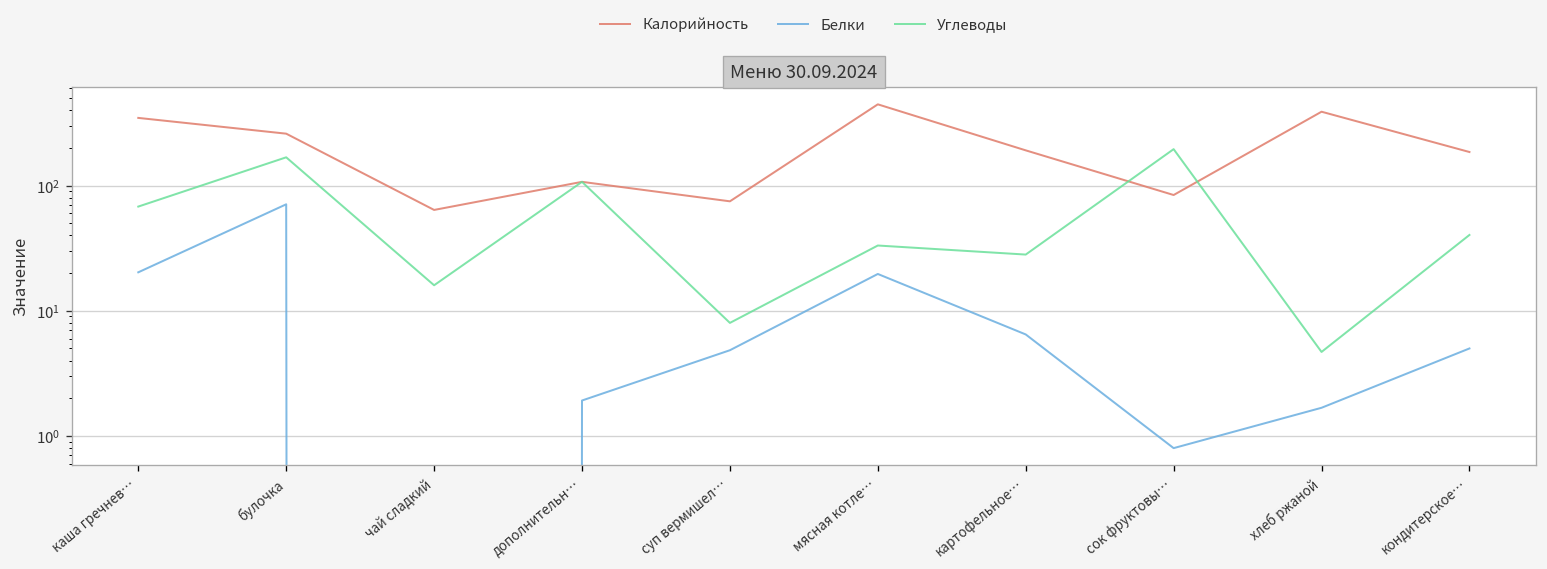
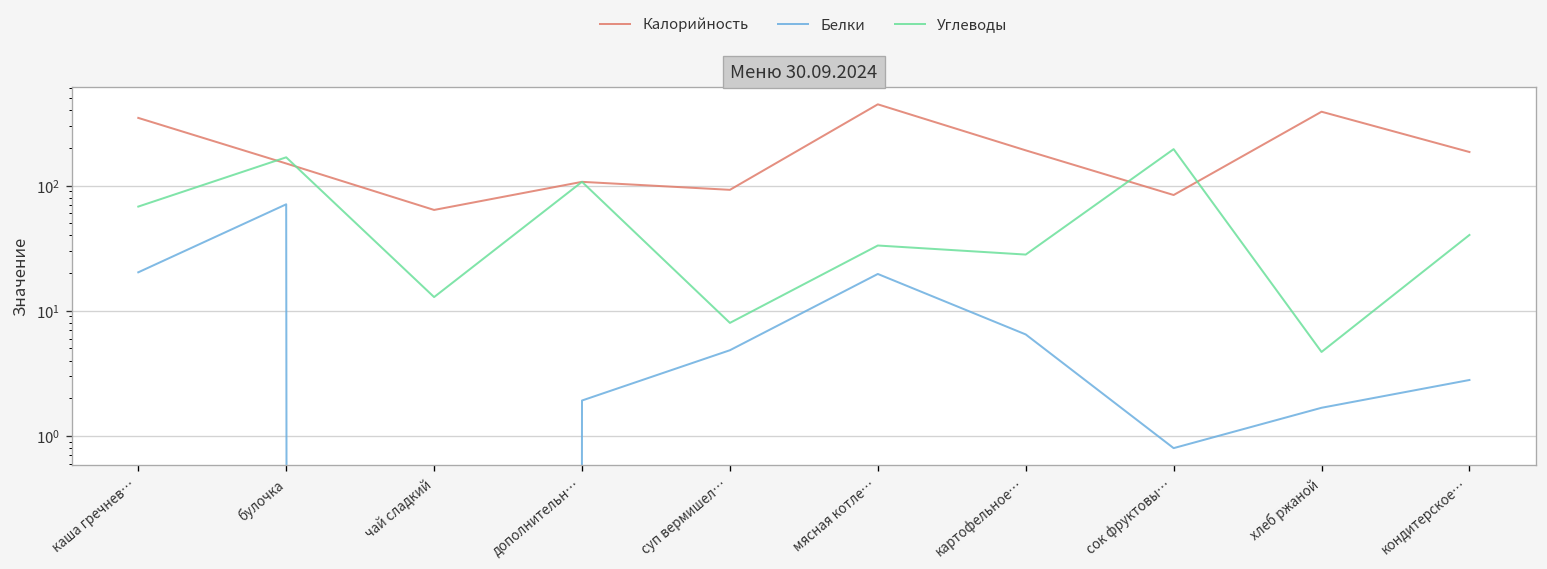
Калорийность, булочка: 260 -> 150
Углеводы, чай сладкий: 16 -> 13
Калорийность, суп вермишел…: 70 -> 90
Белки, кондитерское…: 5 -> 2.8
